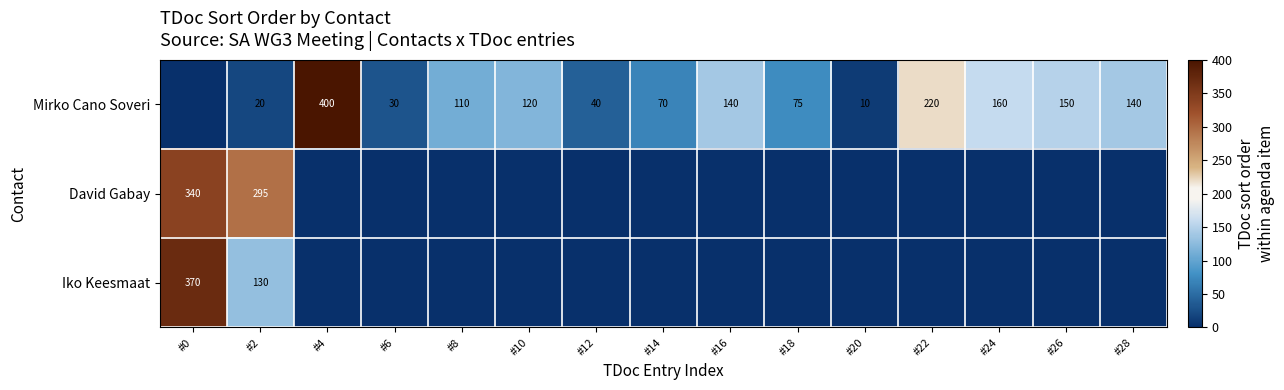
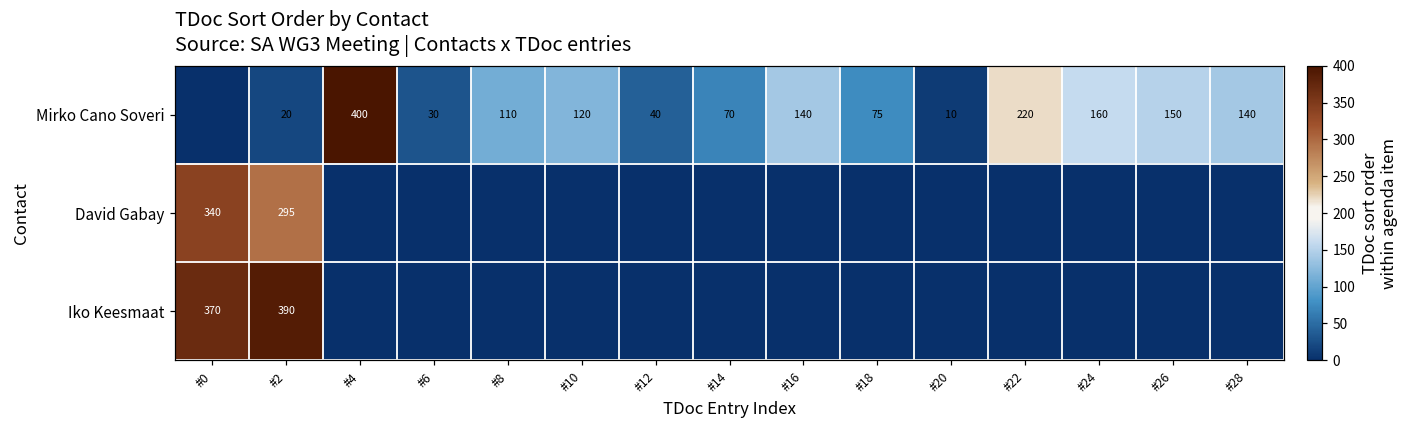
Iko Keesmaat, #2: 130 -> 390
